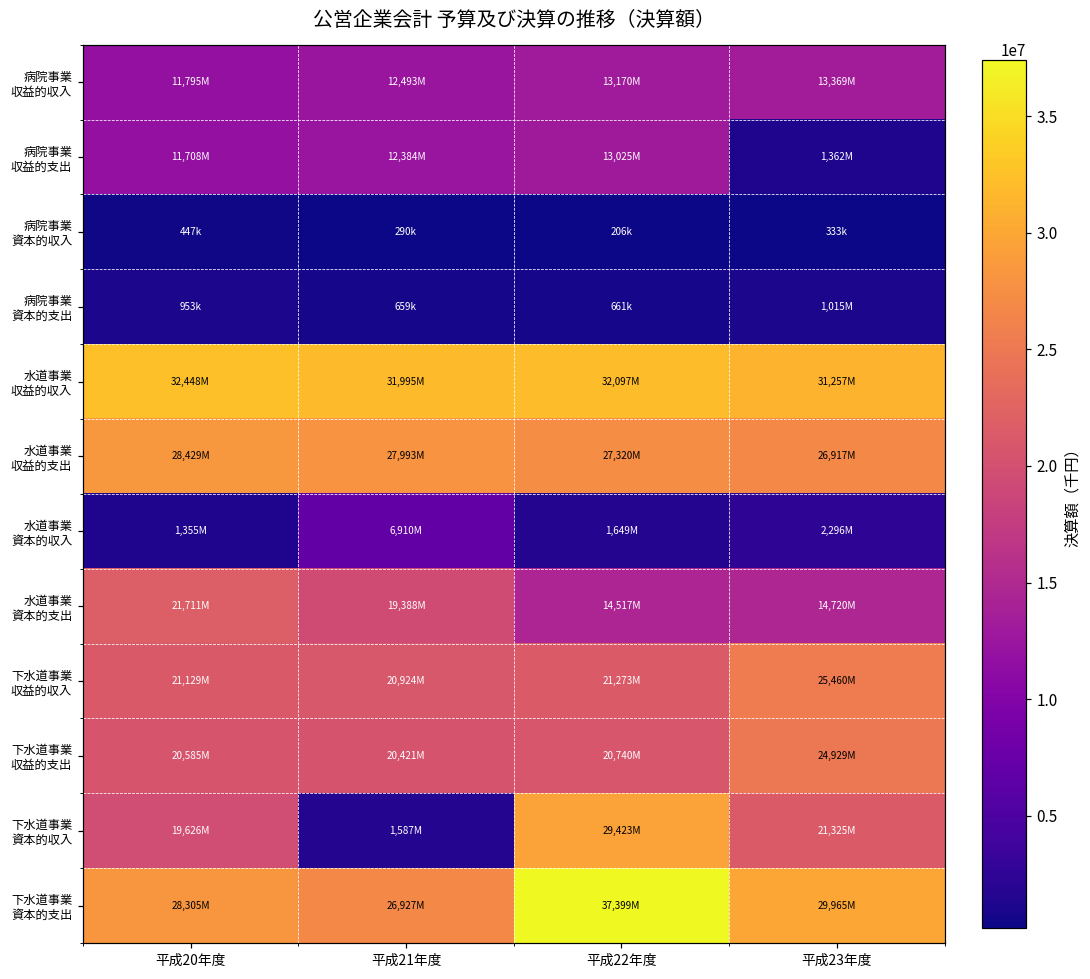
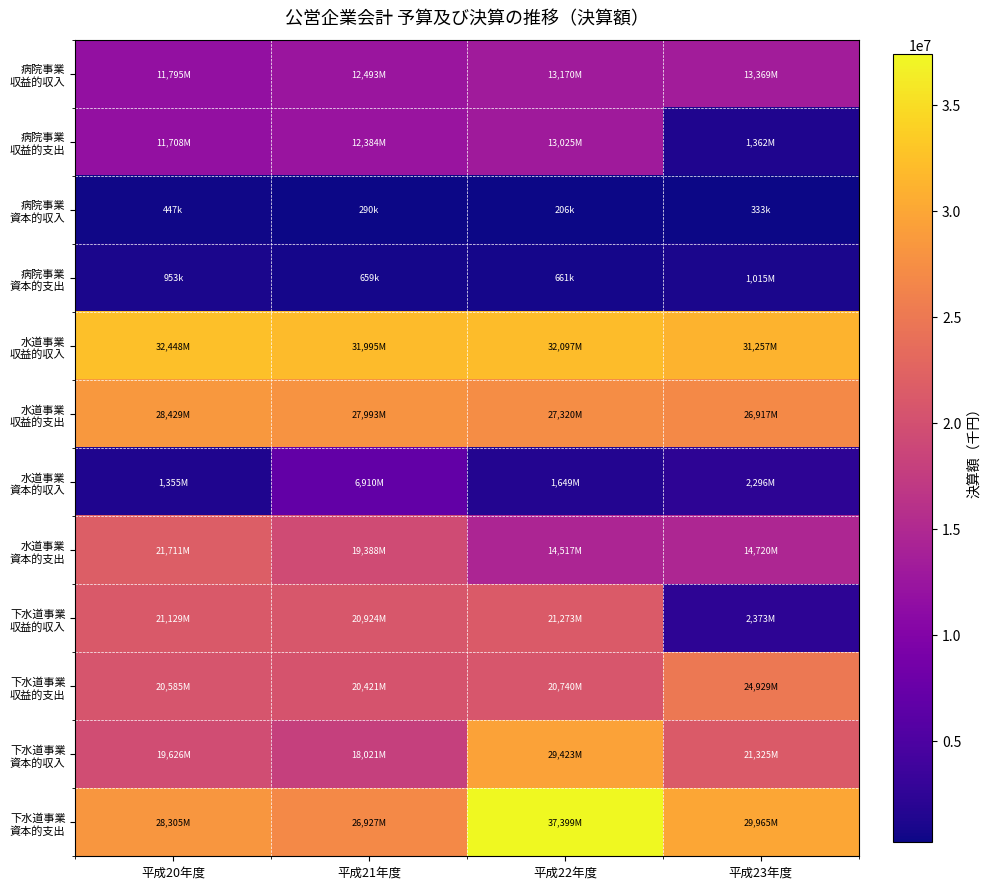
下水道事業 収益的収入, 平成23年度: 25,460M -> 2,373M
下水道事業 資本的収入, 平成21年度: 1,587M -> 18,021M
